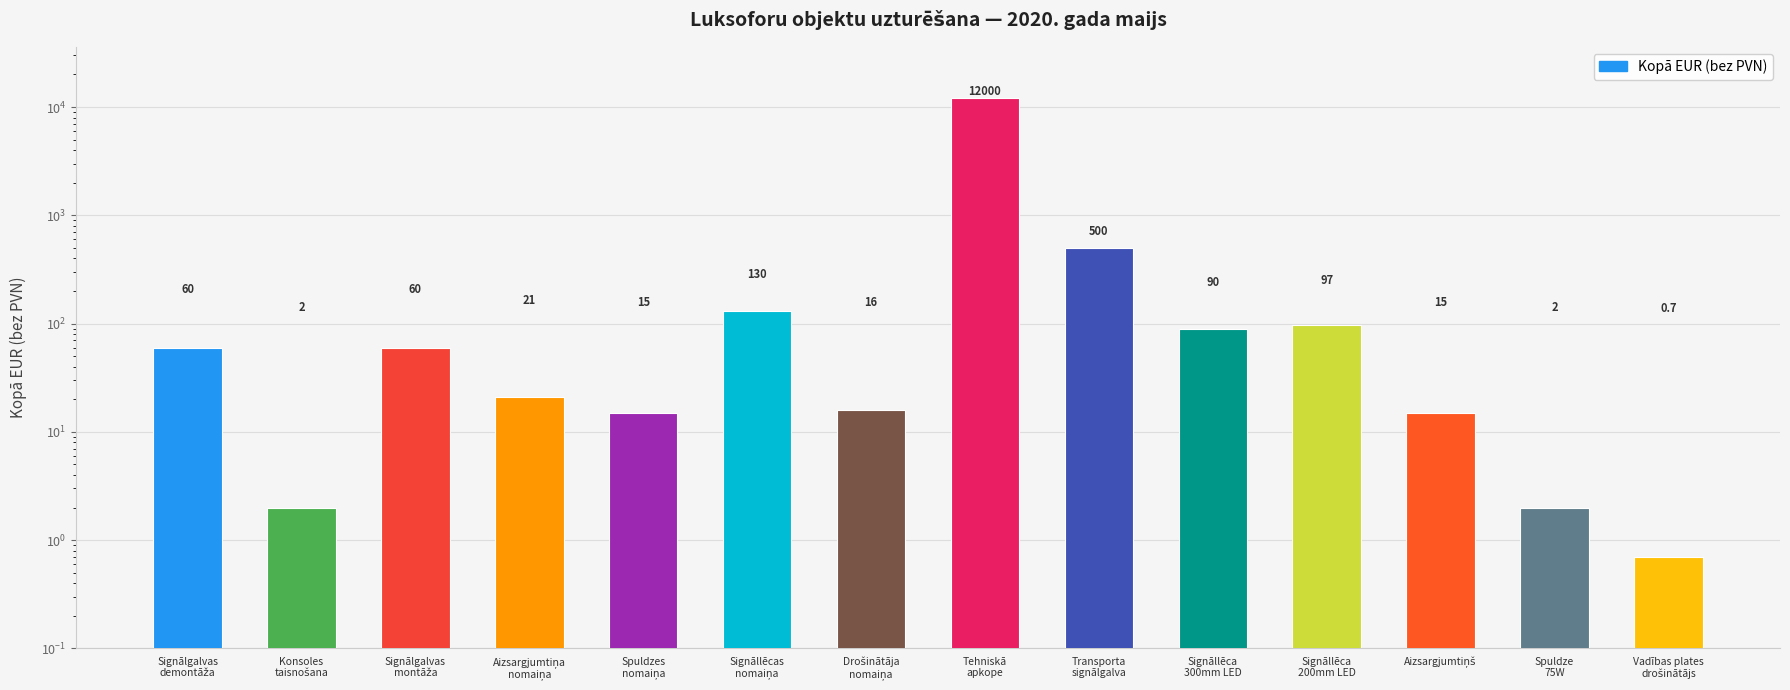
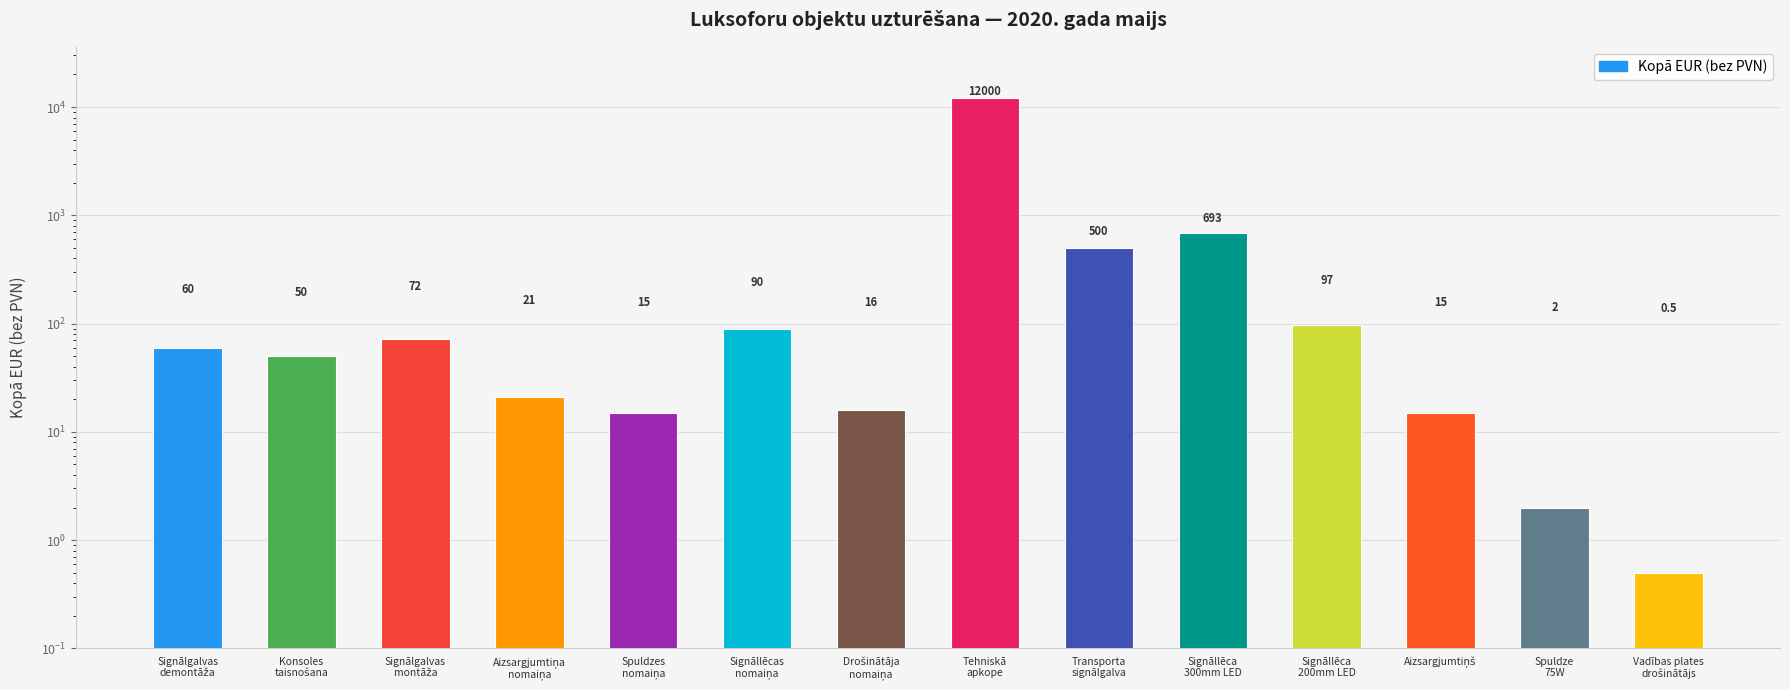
Konsoles taisnošana: 2 -> 50
Signālgalvas montāža: 60 -> 72
Signāllēcas nomaiņa: 130 -> 90
Signāllēca 300mm LED: 90 -> 693
Vadības plates drošinātājs: 0.7 -> 0.5
